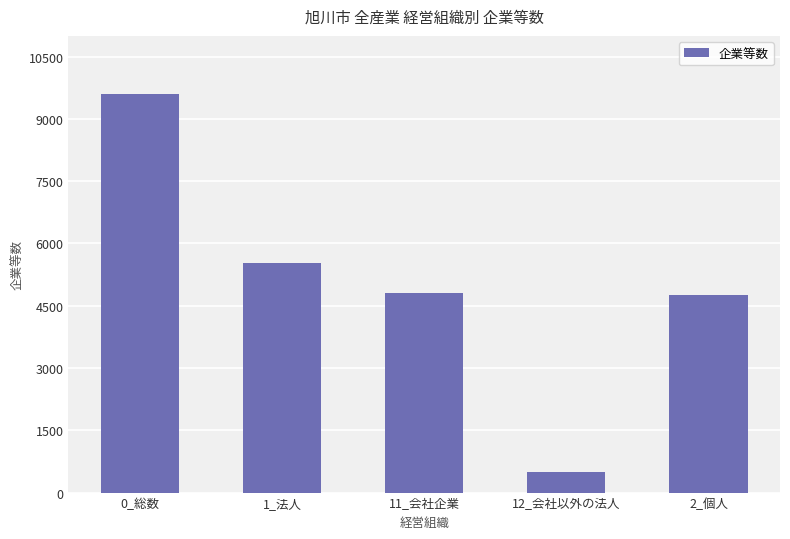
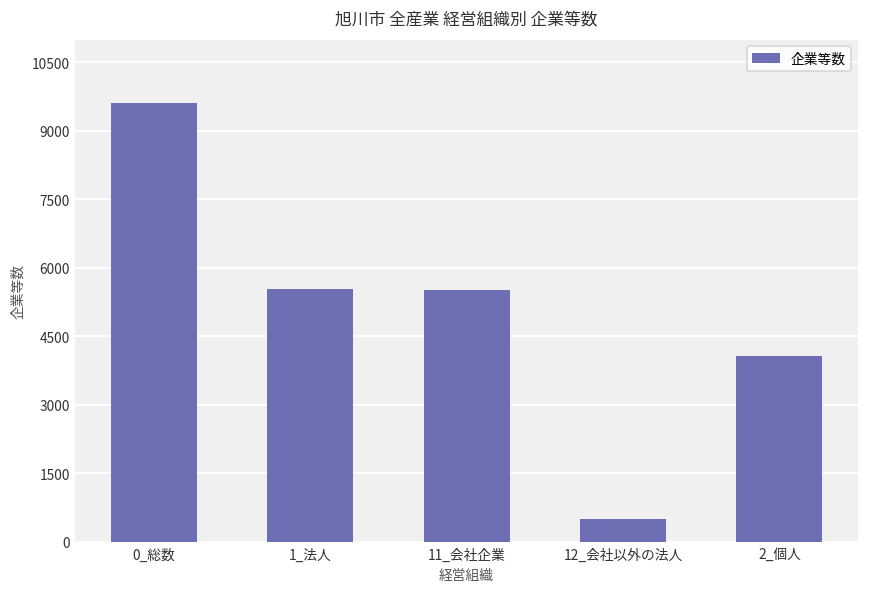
11_会社企業: 4800 -> 5500
2_個人: 4800 -> 4100
